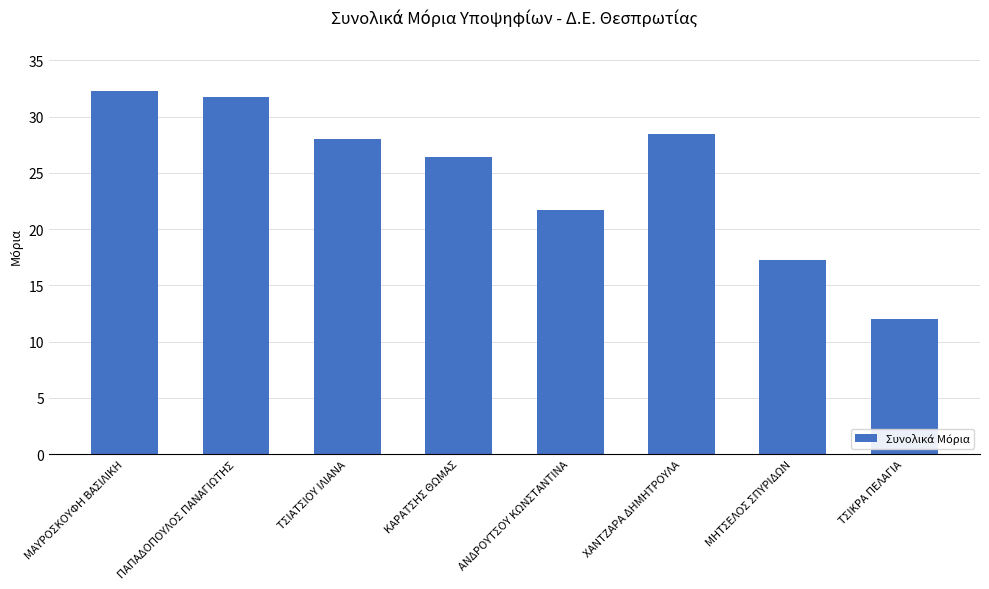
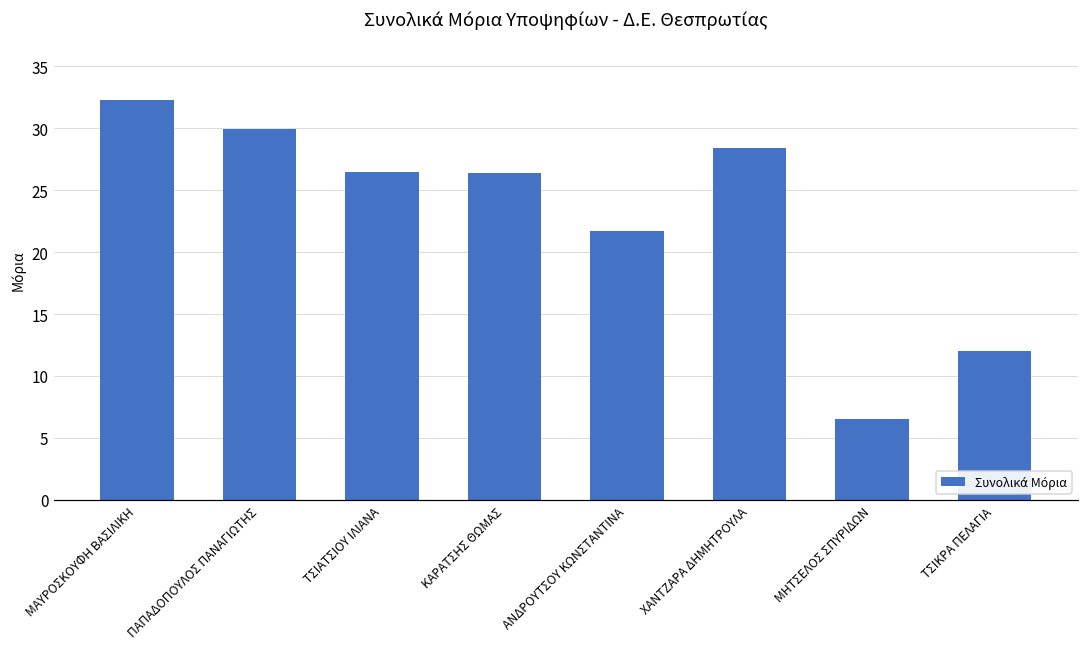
ΠΑΠΑΔΟΠΟΥΛΟΣ ΠΑΝΑΓΙΩΤΗΣ: 31.8 -> 29.9
ΤΣΙΑΤΣΙΟΥ ΙΛΙΑΝΑ: 28.0 -> 26.5
ΜΗΤΣΕΛΟΣ ΣΠΥΡΙΔΩΝ: 17.3 -> 6.5
